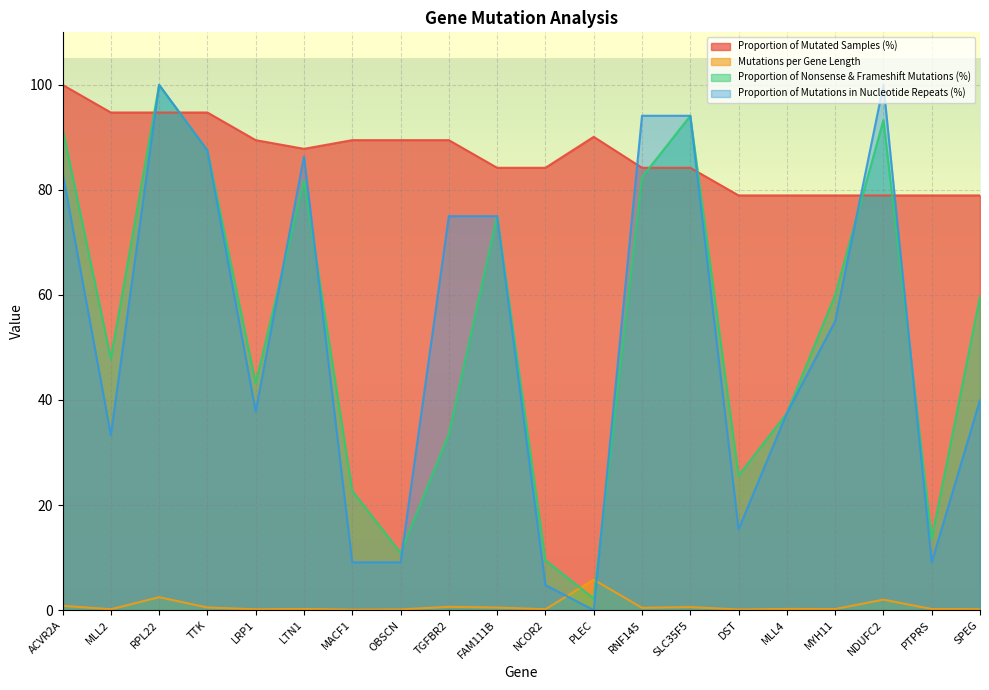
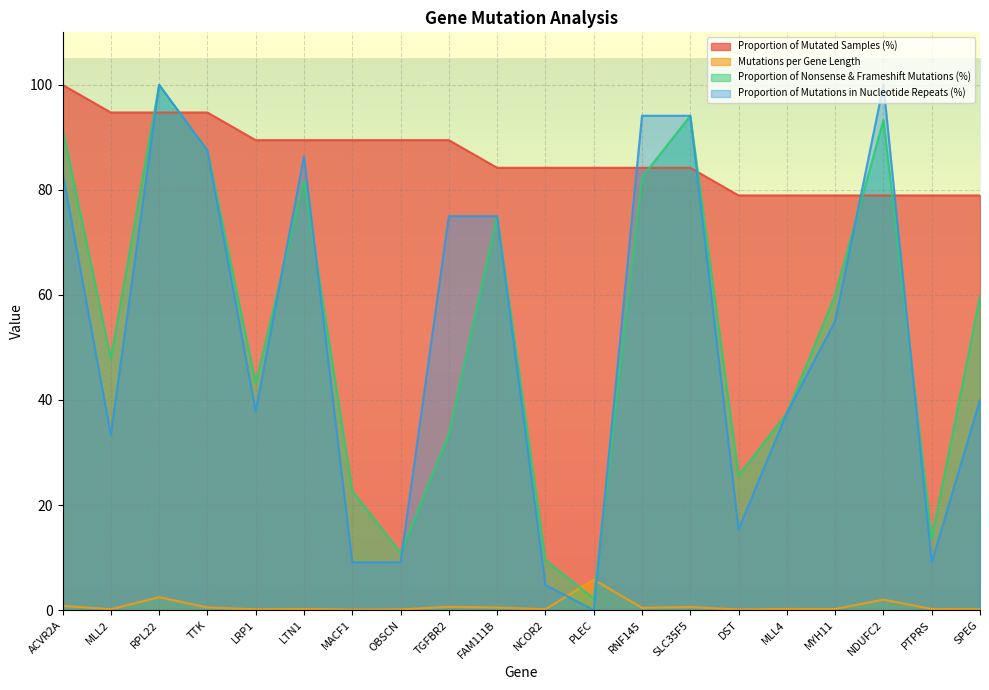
Proportion of Mutated Samples (%), LTN1: 88 -> 89
Proportion of Mutated Samples (%), PLEC: 90 -> 84
